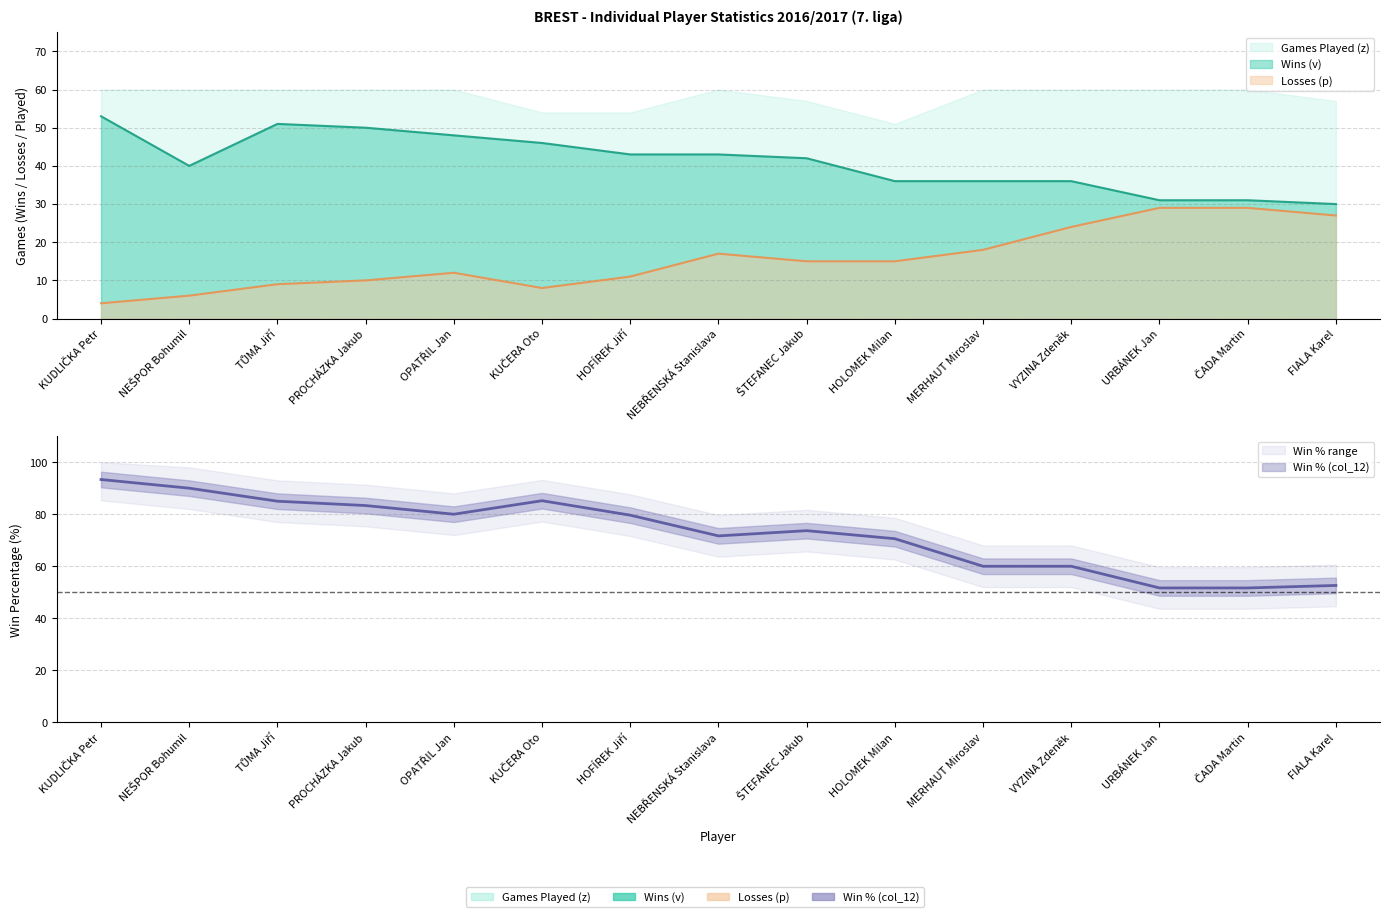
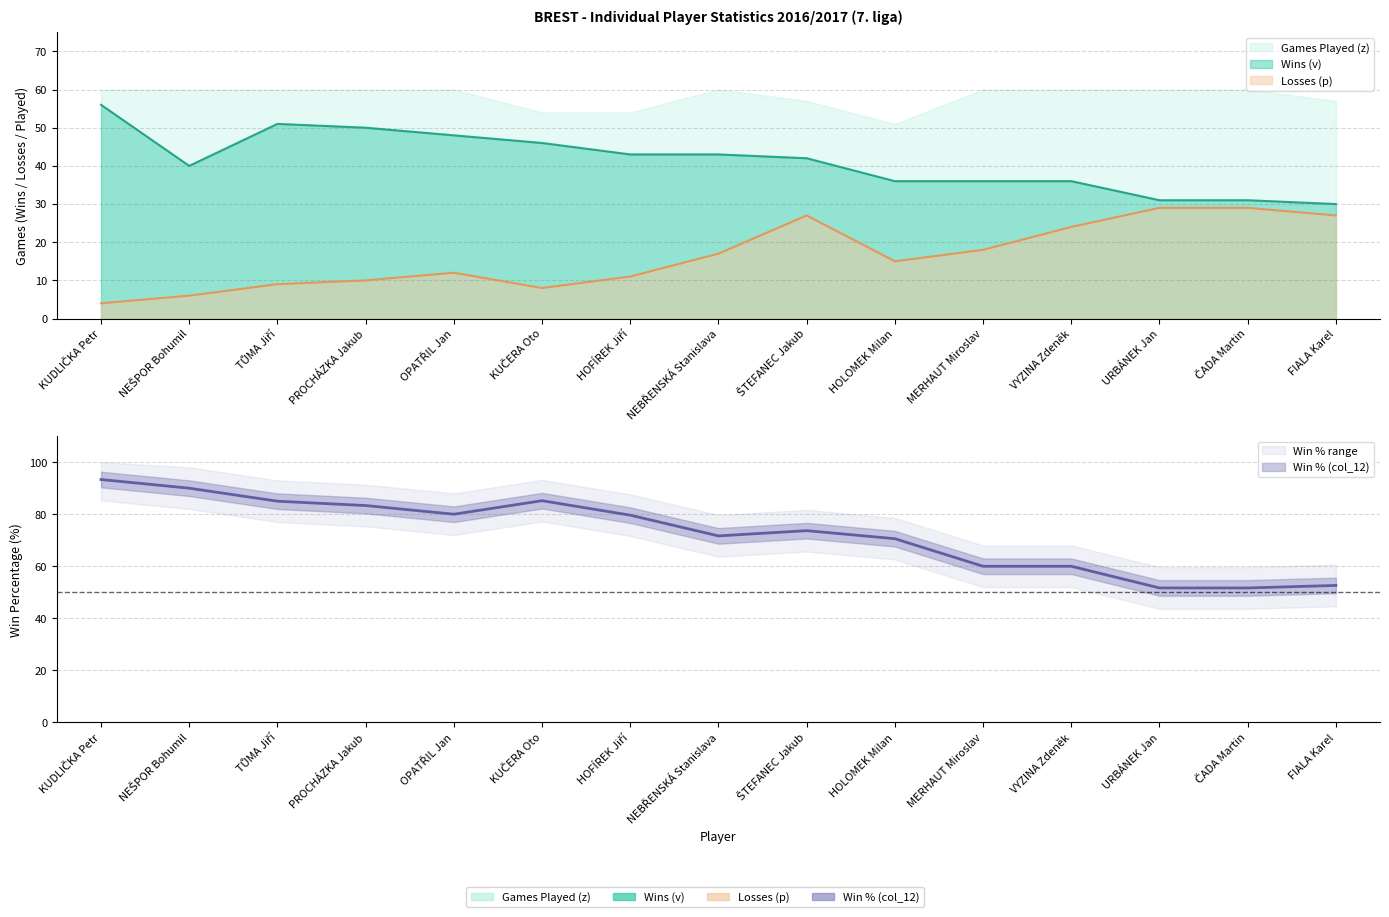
BREST - Individual Player Statistics 2016/2017 (7. liga), Wins (v), KUDLIČKA Petr: 53 -> 56
BREST - Individual Player Statistics 2016/2017 (7. liga), Losses (p), ŠTEFANEC Jakub: 15 -> 27
